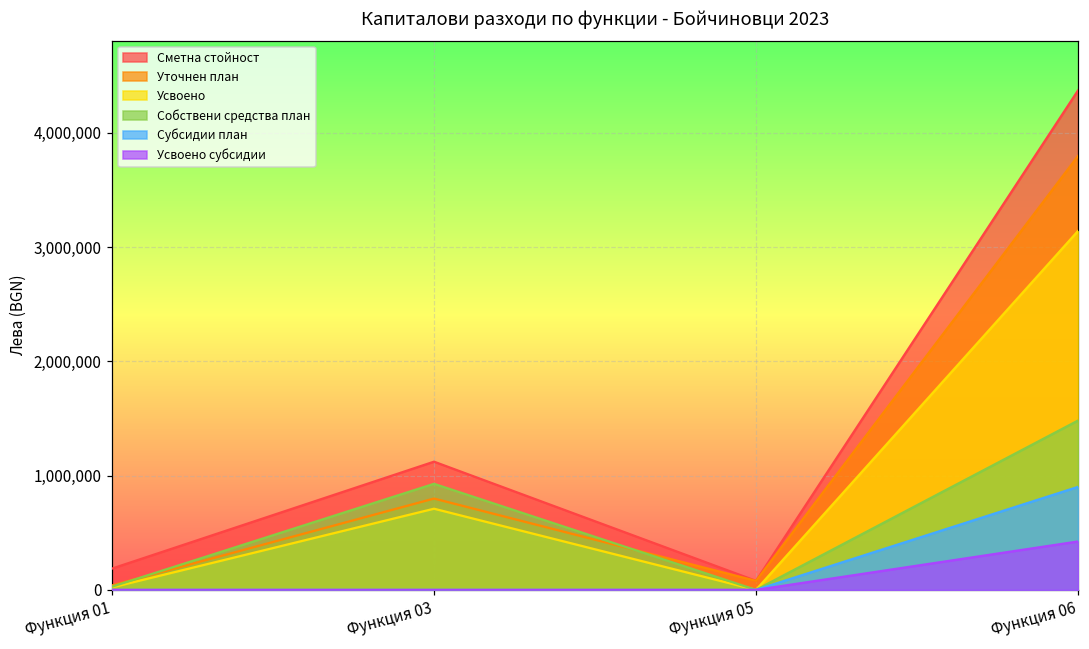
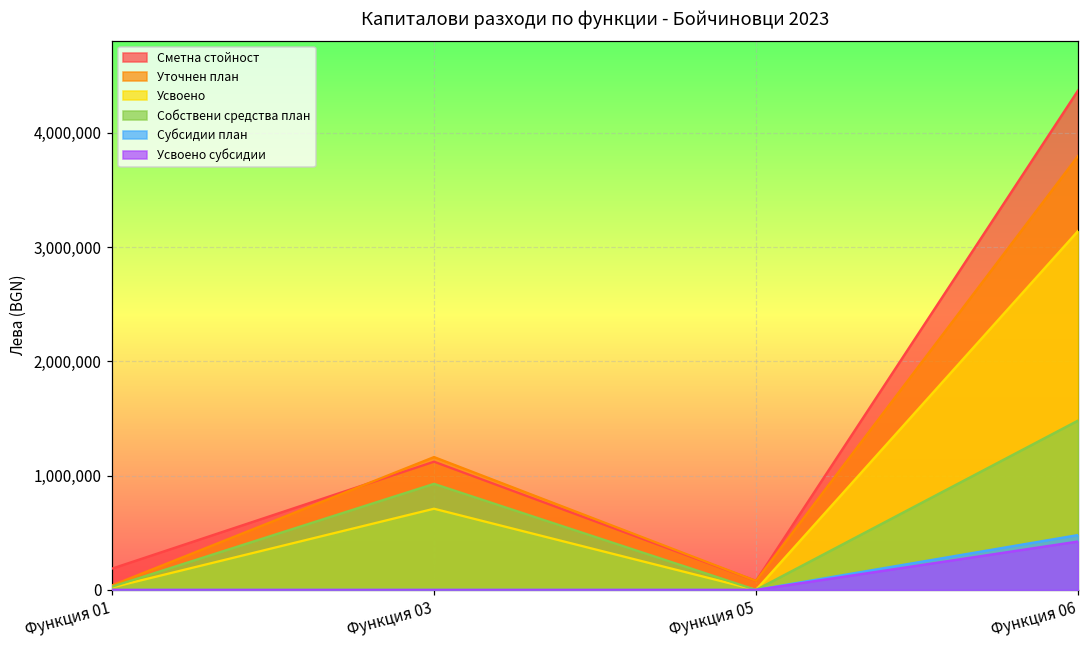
Уточнен план, Функция 03: 800,000 -> 1,160,000
Субсидии план, Функция 06: 900,000 -> 480,000
